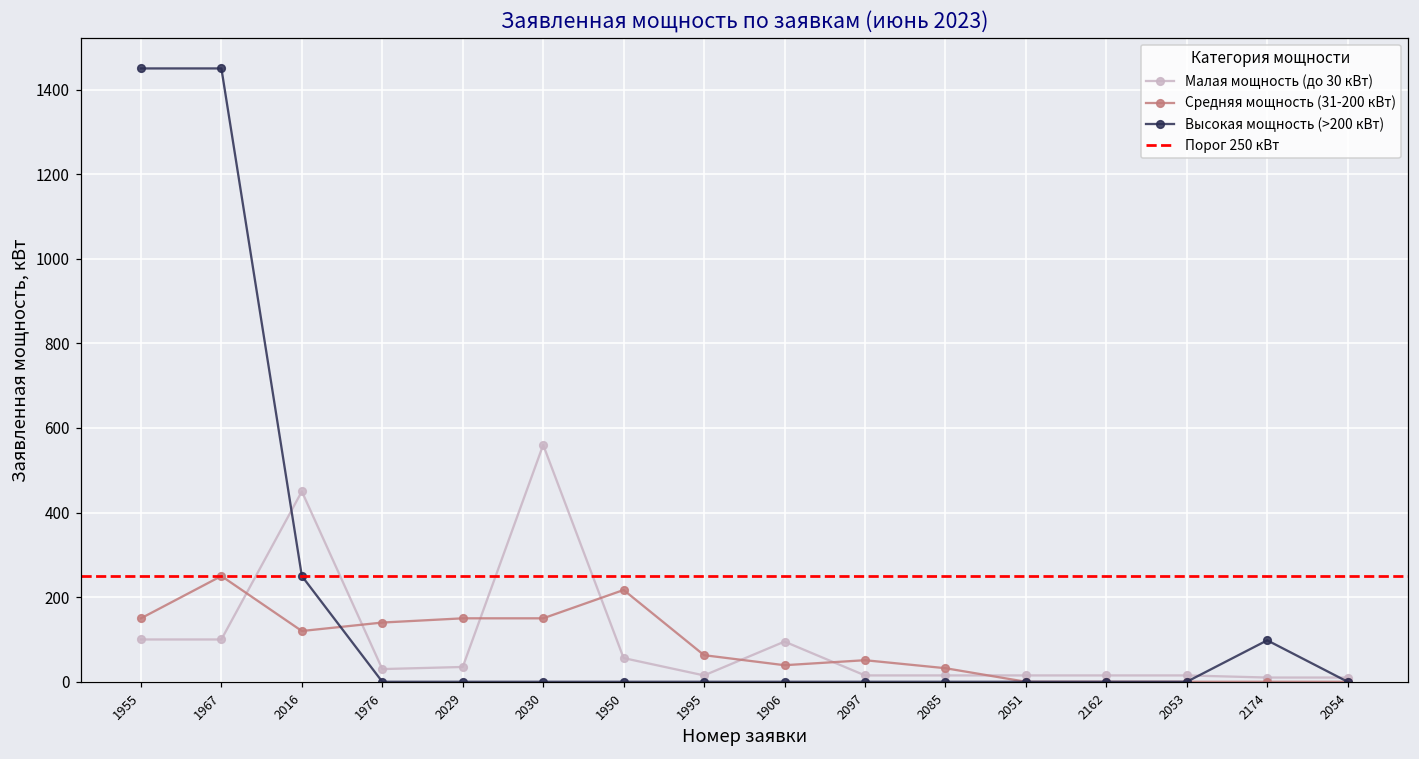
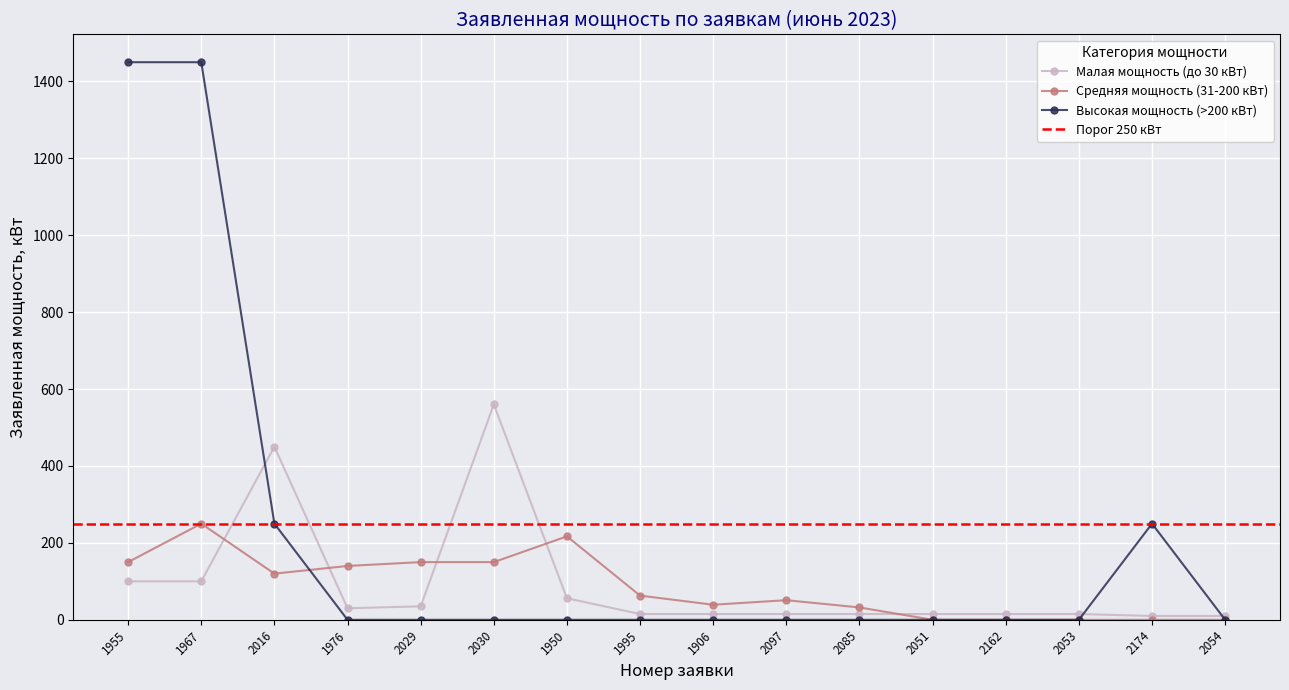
Малая мощность (до 30 кВт), 1906: 100 -> 20
Высокая мощность (>200 кВт), 2174: 100 -> 250
